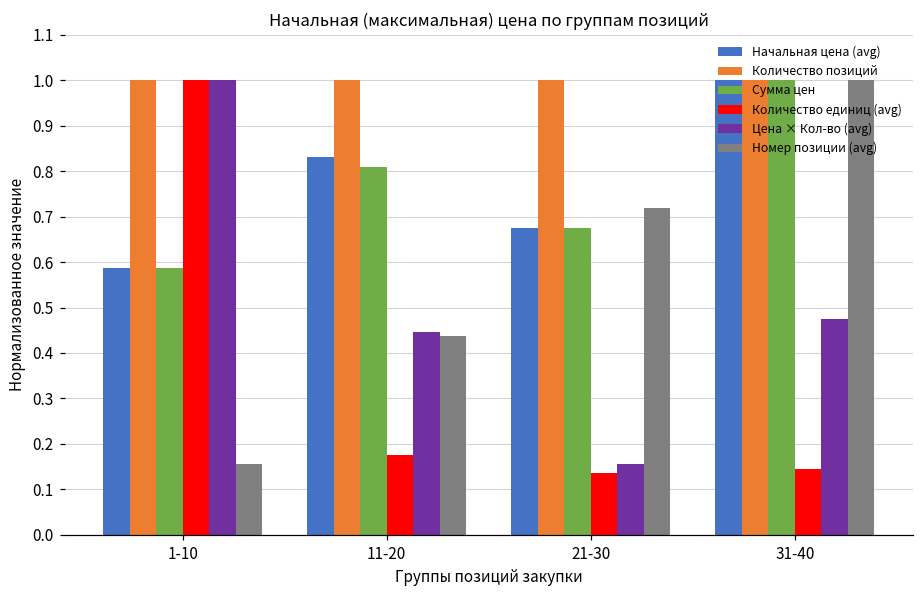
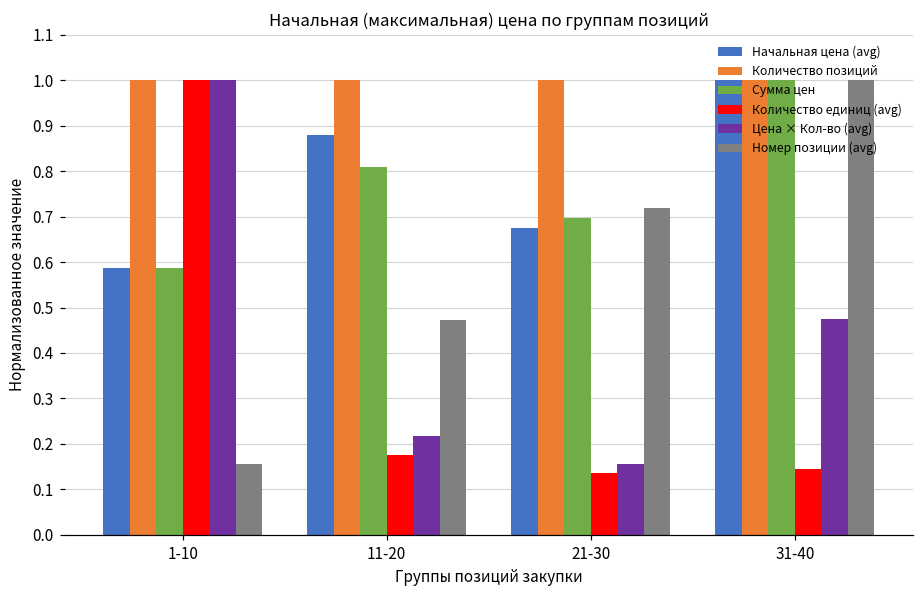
Начальная цена (avg), 11-20: 0.83 -> 0.88
Цена × Кол-во (avg), 11-20: 0.45 -> 0.22
Номер позиции (avg), 11-20: 0.44 -> 0.47
Сумма цен, 21-30: 0.68 -> 0.70
